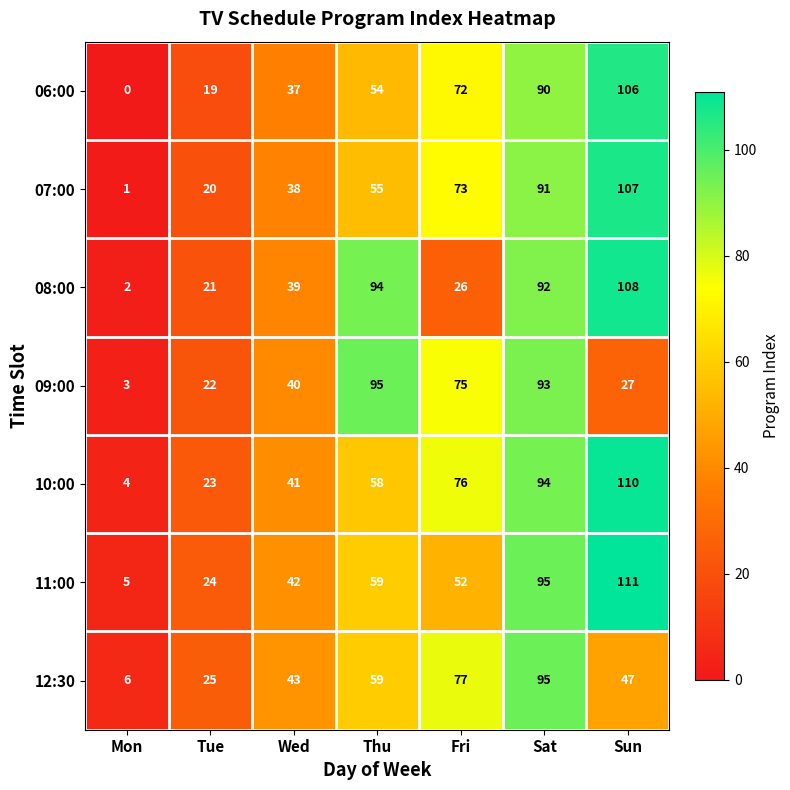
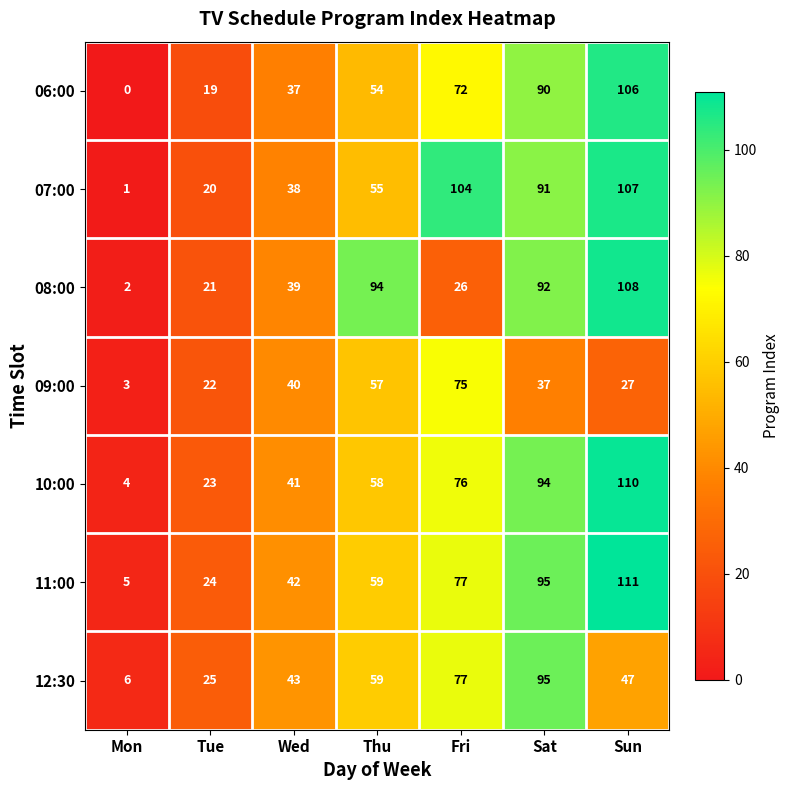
07:00, Fri: 73 -> 104
09:00, Thu: 95 -> 57
09:00, Sat: 93 -> 37
11:00, Fri: 52 -> 77
